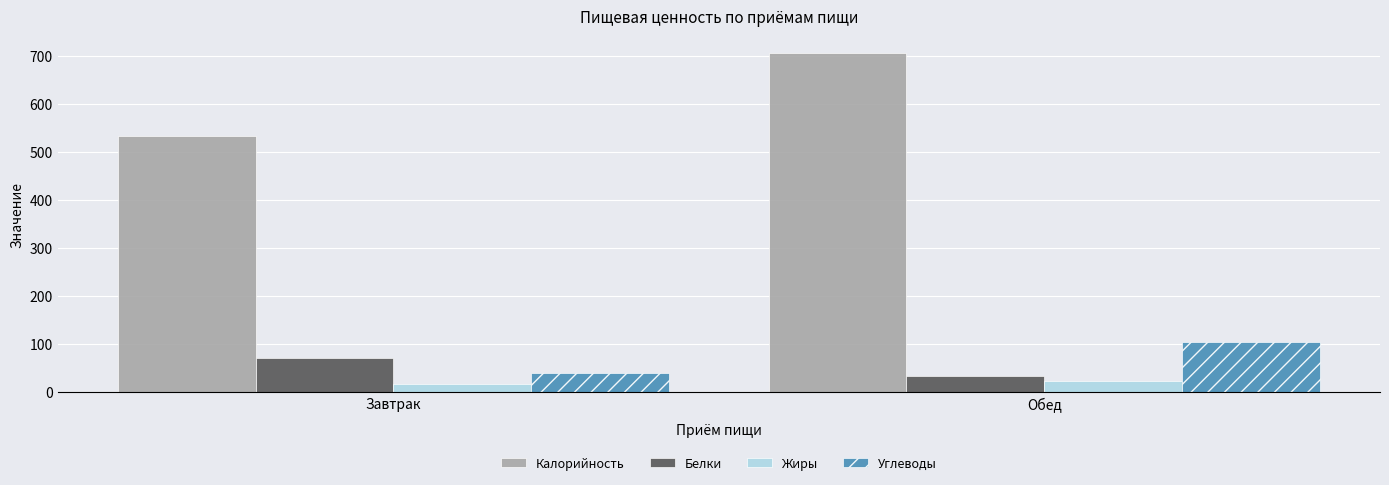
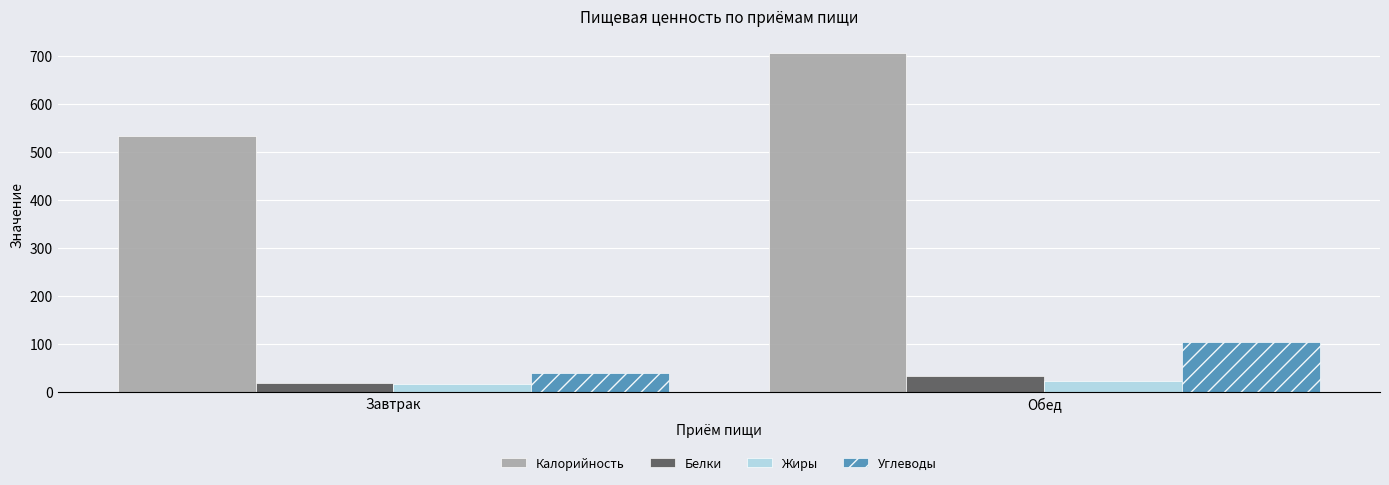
Белки, Завтрак: 70 -> 20
